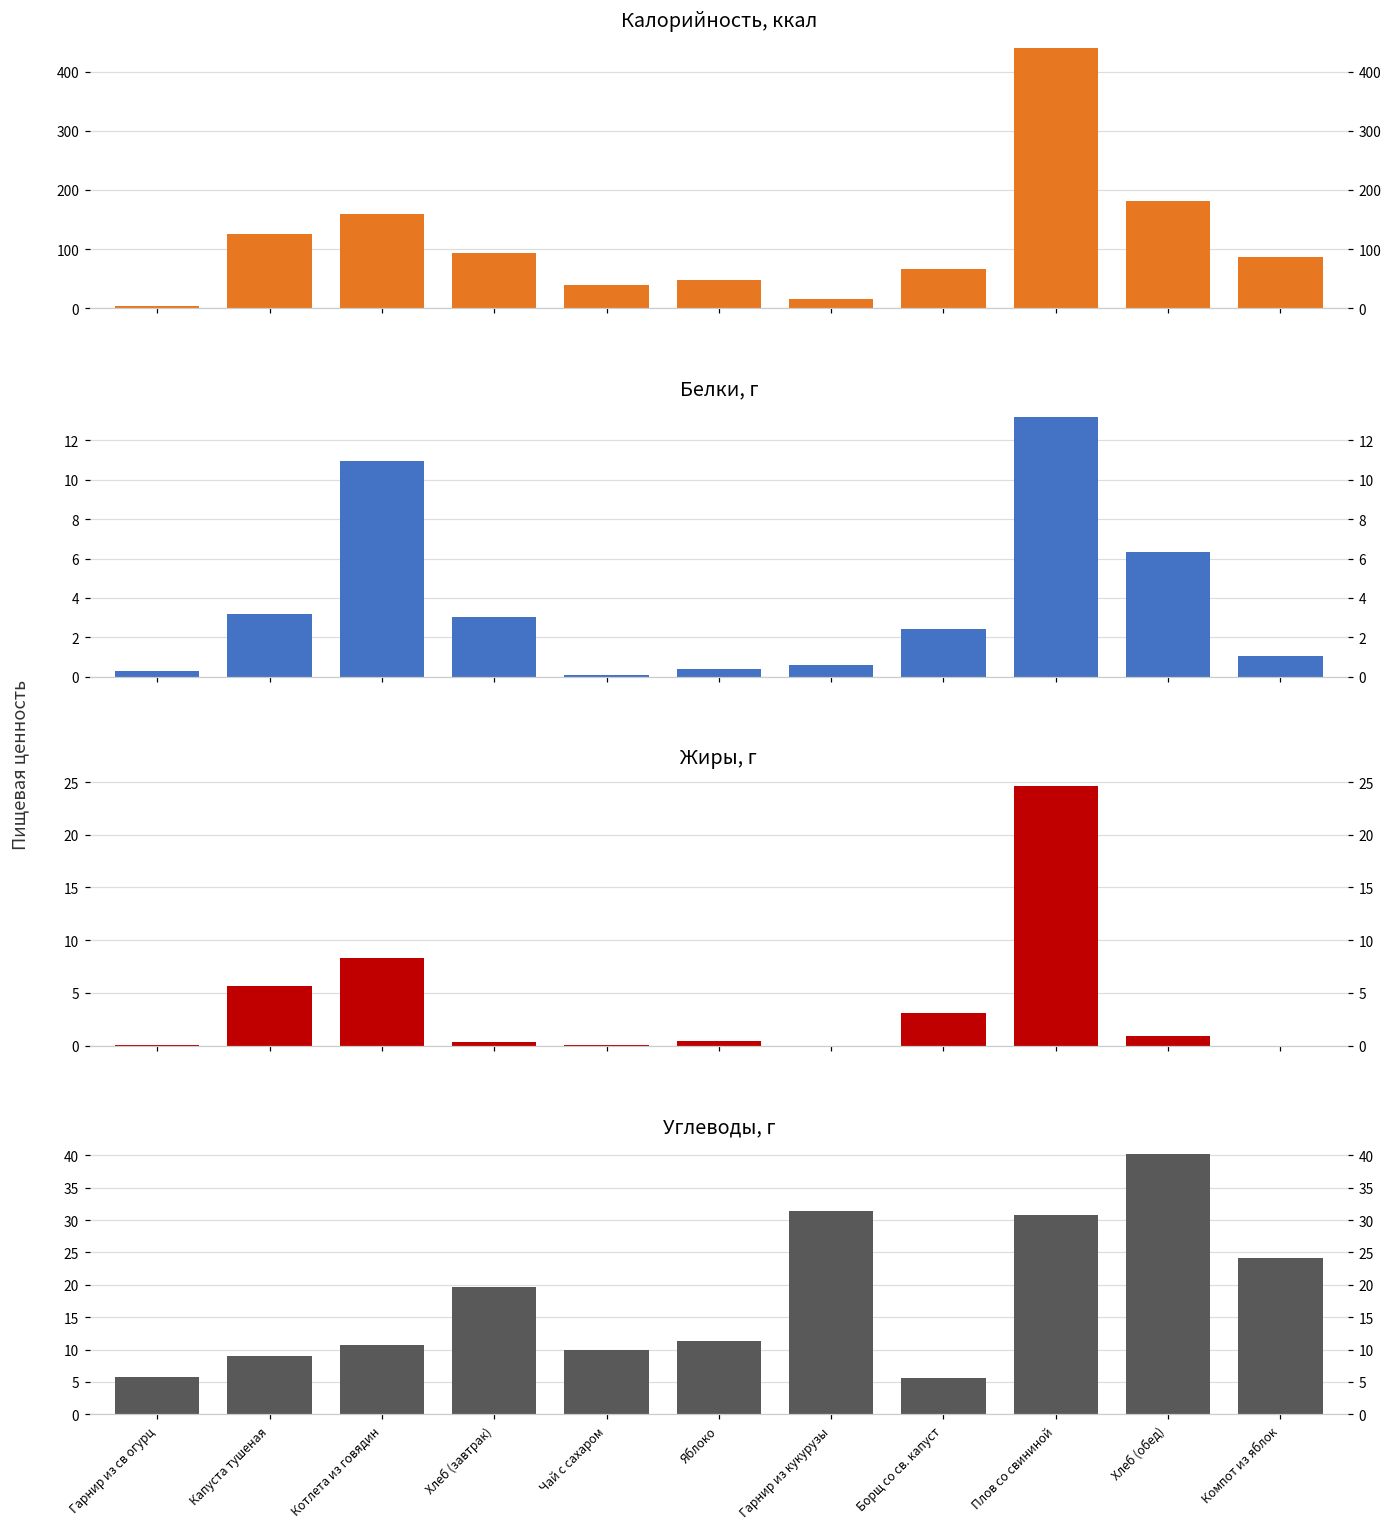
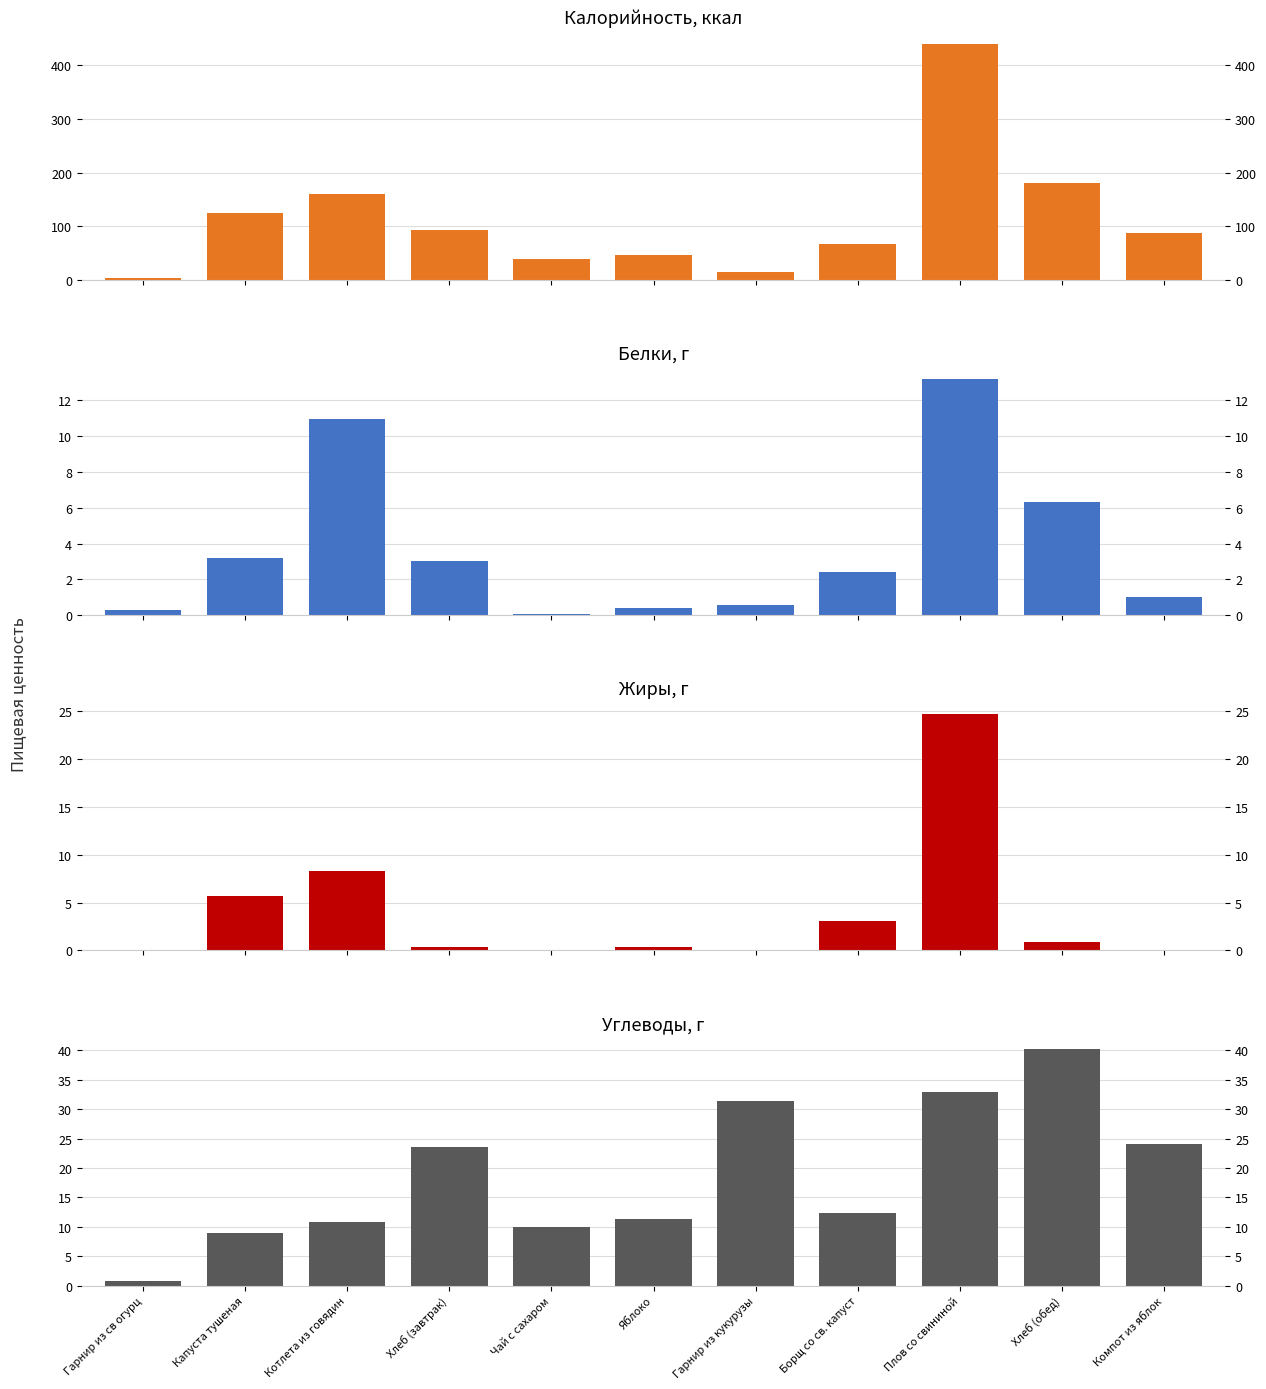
Углеводы, г, Гарнир из св огурц: 6 -> 1
Углеводы, г, Хлеб (завтрак): 20 -> 24
Углеводы, г, Борщ со св. капуст: 6 -> 12
Углеводы, г, Плов со свининой: 31 -> 33
